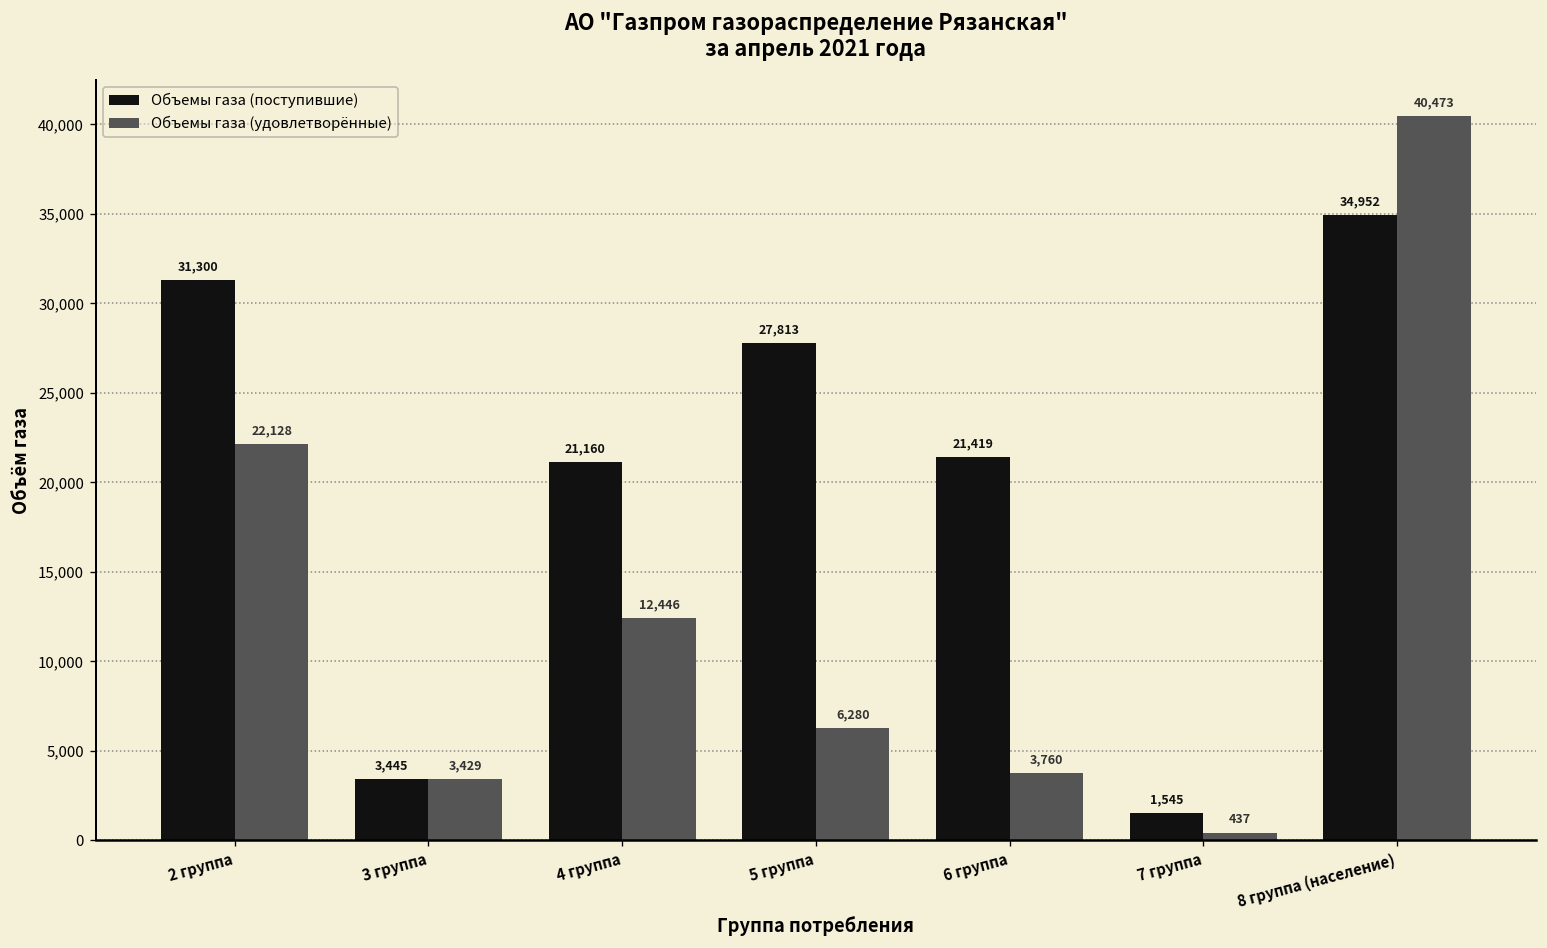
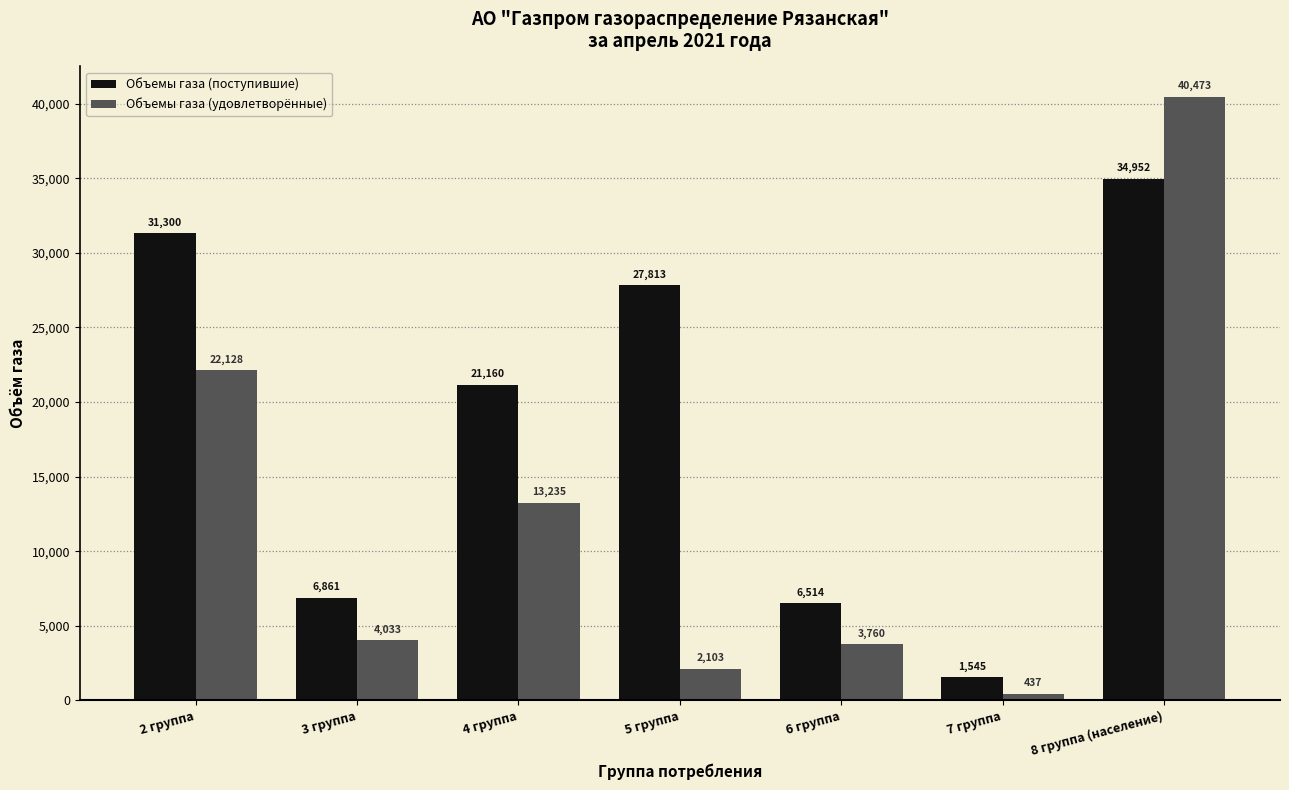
Объемы газа (поступившие), 3 группа: 3,445 -> 6,861
Объемы газа (удовлетворённые), 3 группа: 3,429 -> 4,033
Объемы газа (удовлетворённые), 4 группа: 12,446 -> 13,235
Объемы газа (удовлетворённые), 5 группа: 6,280 -> 2,103
Объемы газа (поступившие), 6 группа: 21,419 -> 6,514
